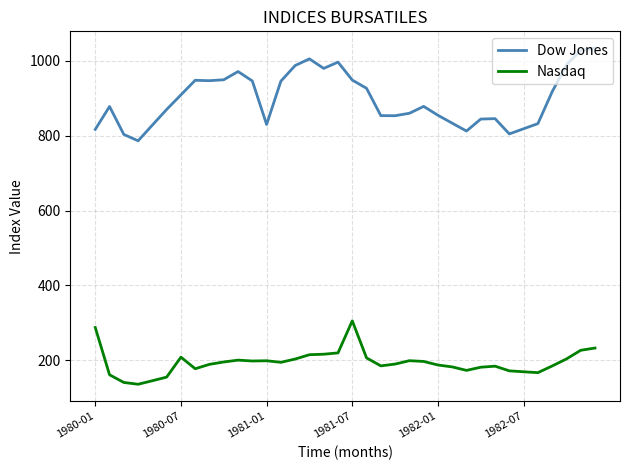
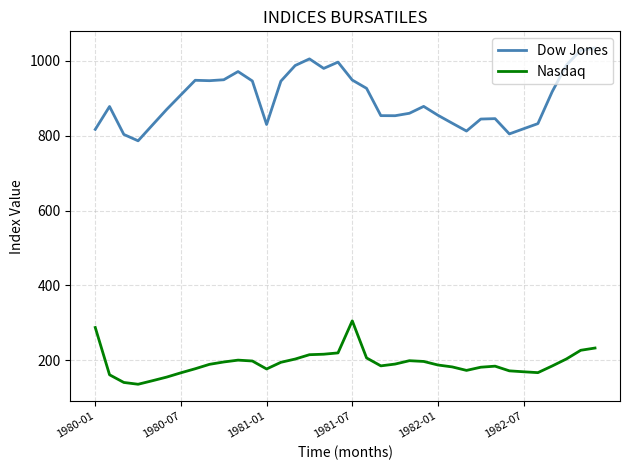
Nasdaq, 1980-07: 210 -> 170
Nasdaq, 1981-01: 200 -> 180
